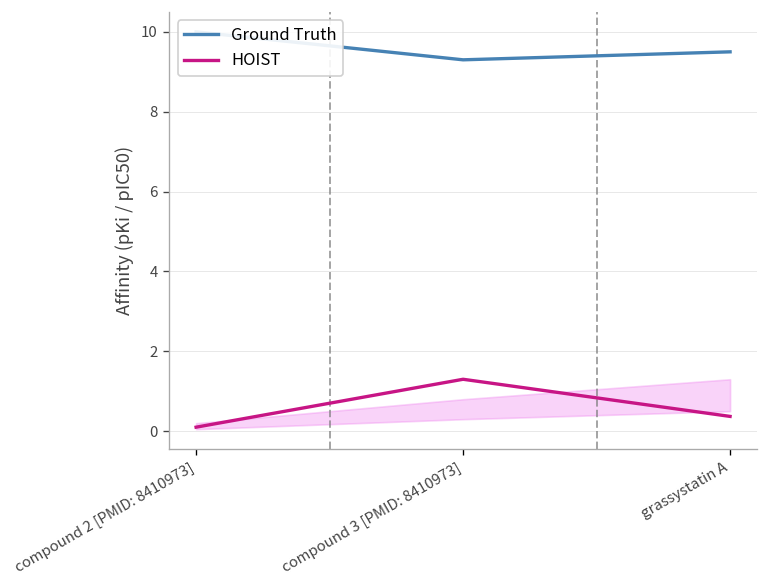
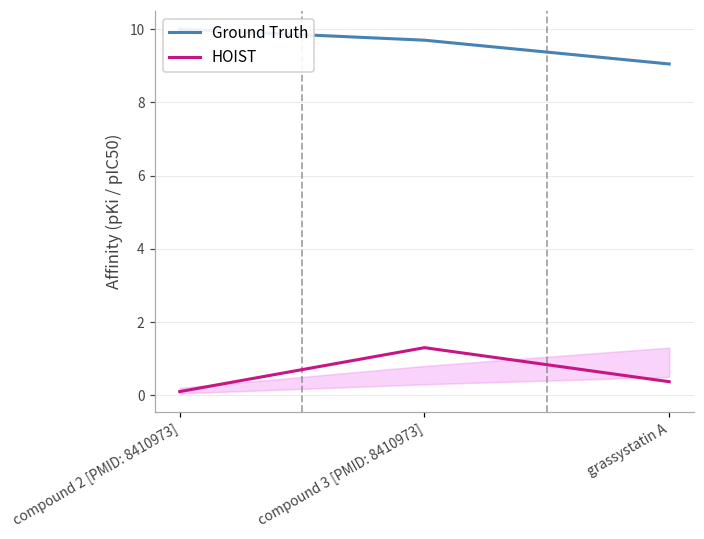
Ground Truth, compound 3 [PMID: 8410973]: 9.3 -> 9.7
Ground Truth, grassystatin A: 9.5 -> 9.1
